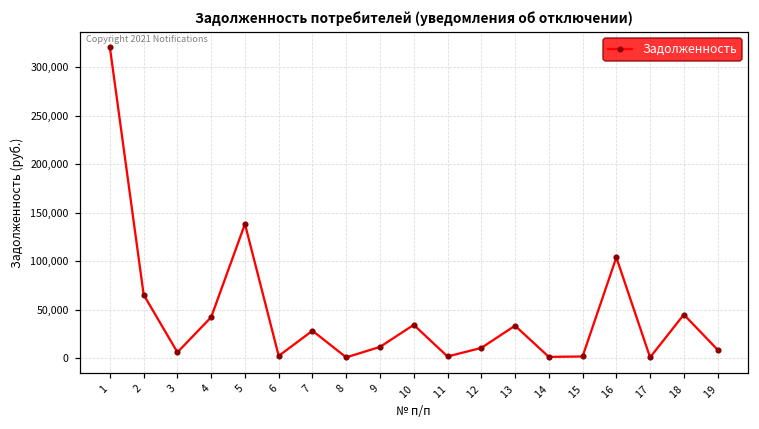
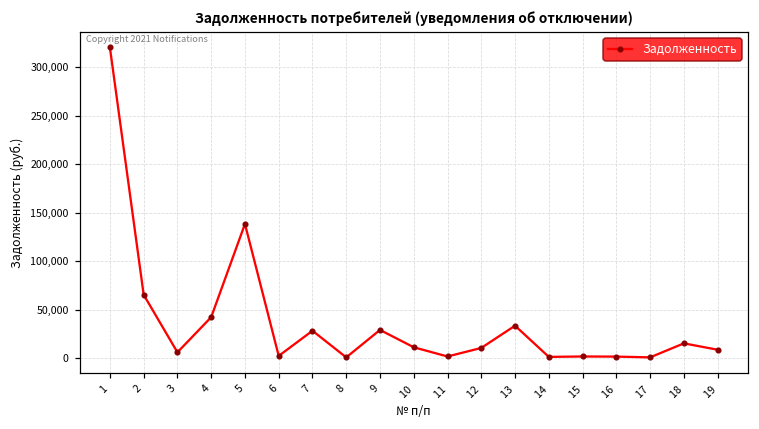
9: 10,000 -> 30,000
10: 30,000 -> 10,000
16: 100,000 -> 0
18: 50,000 -> 20,000
